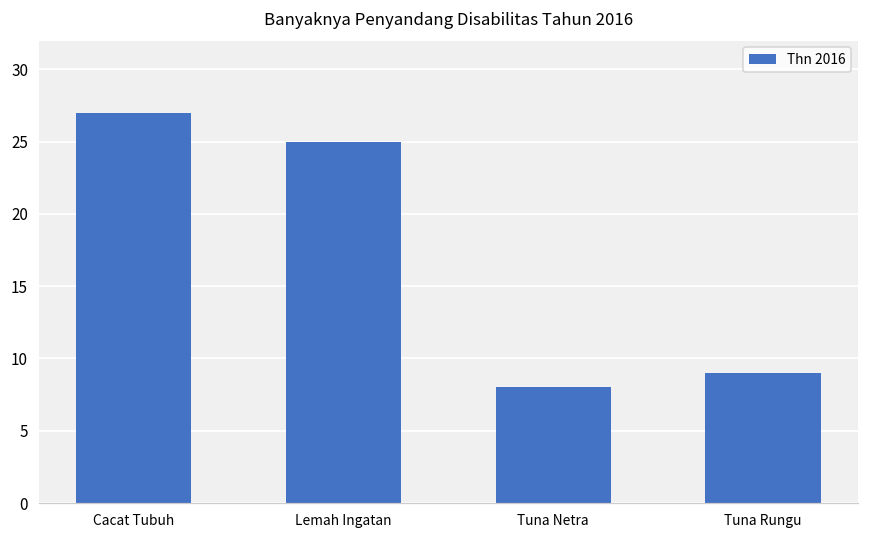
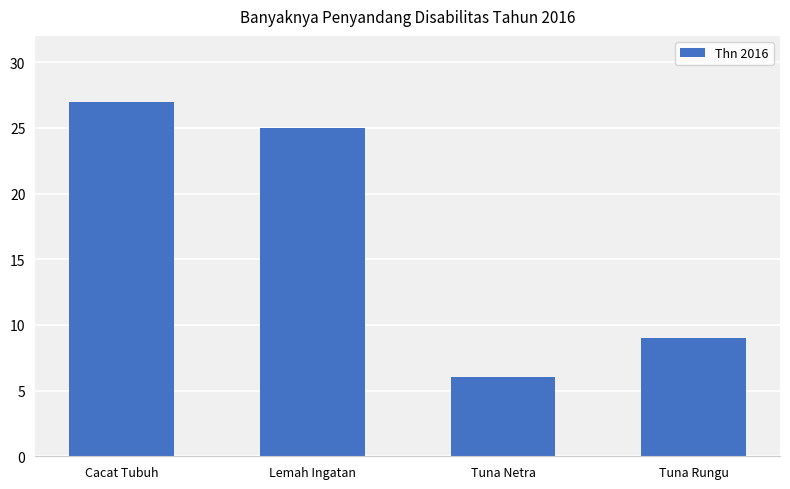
Tuna Netra: 8 -> 6
